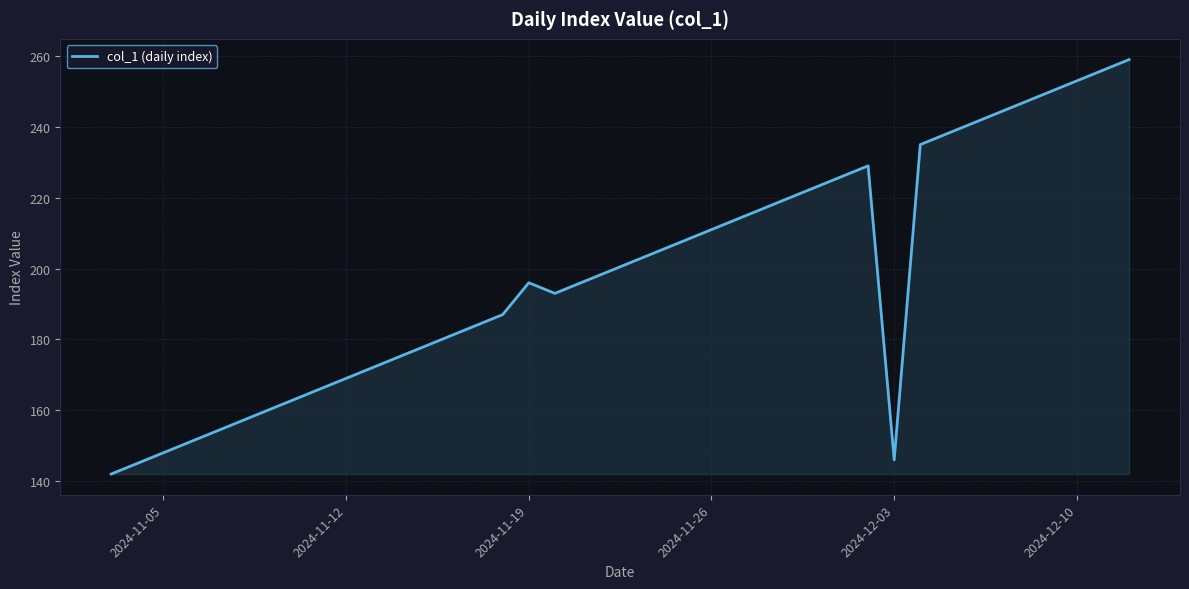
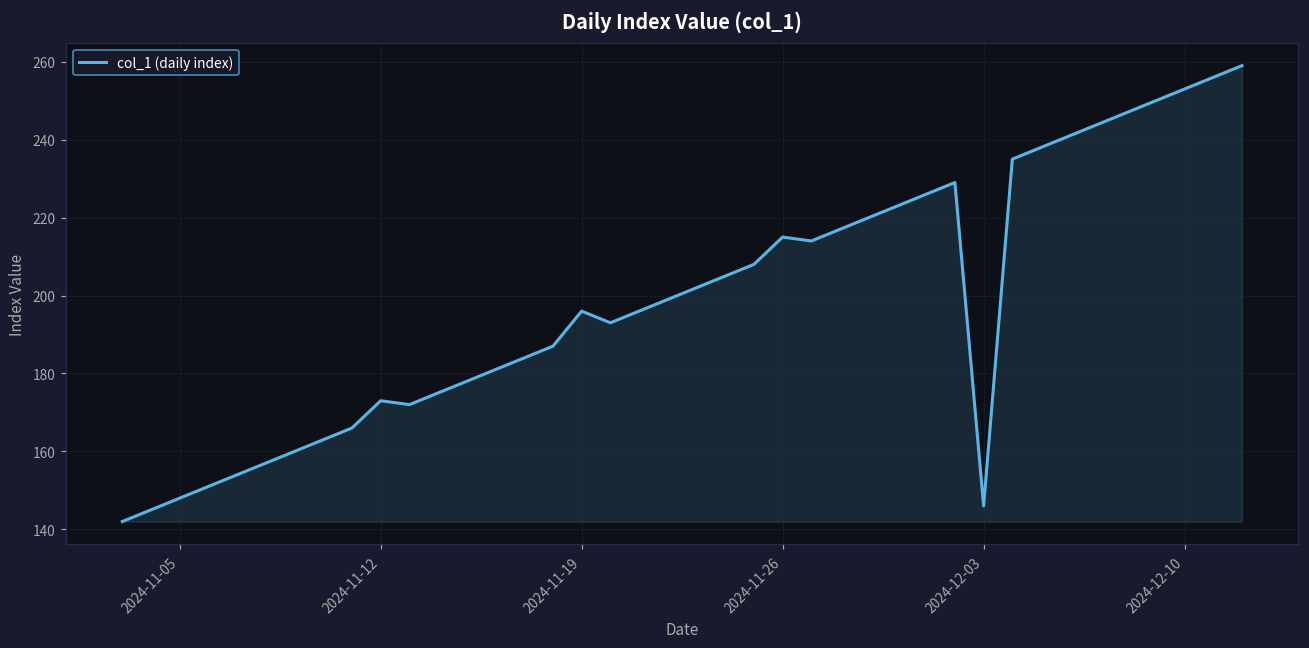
2024-11-12: 169 -> 173
2024-11-26: 211 -> 215
